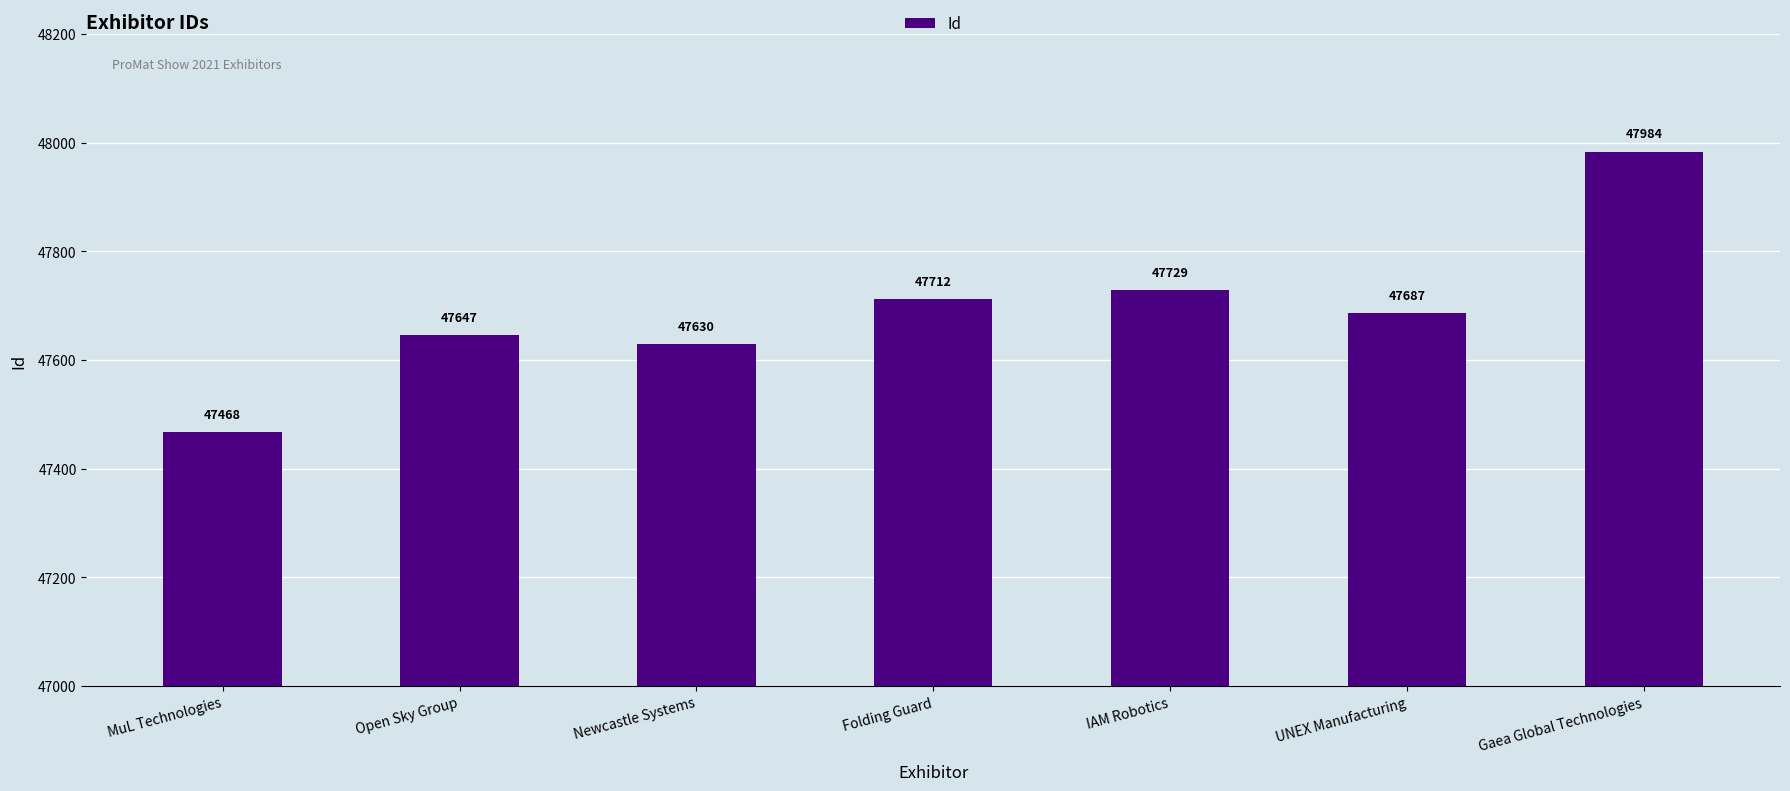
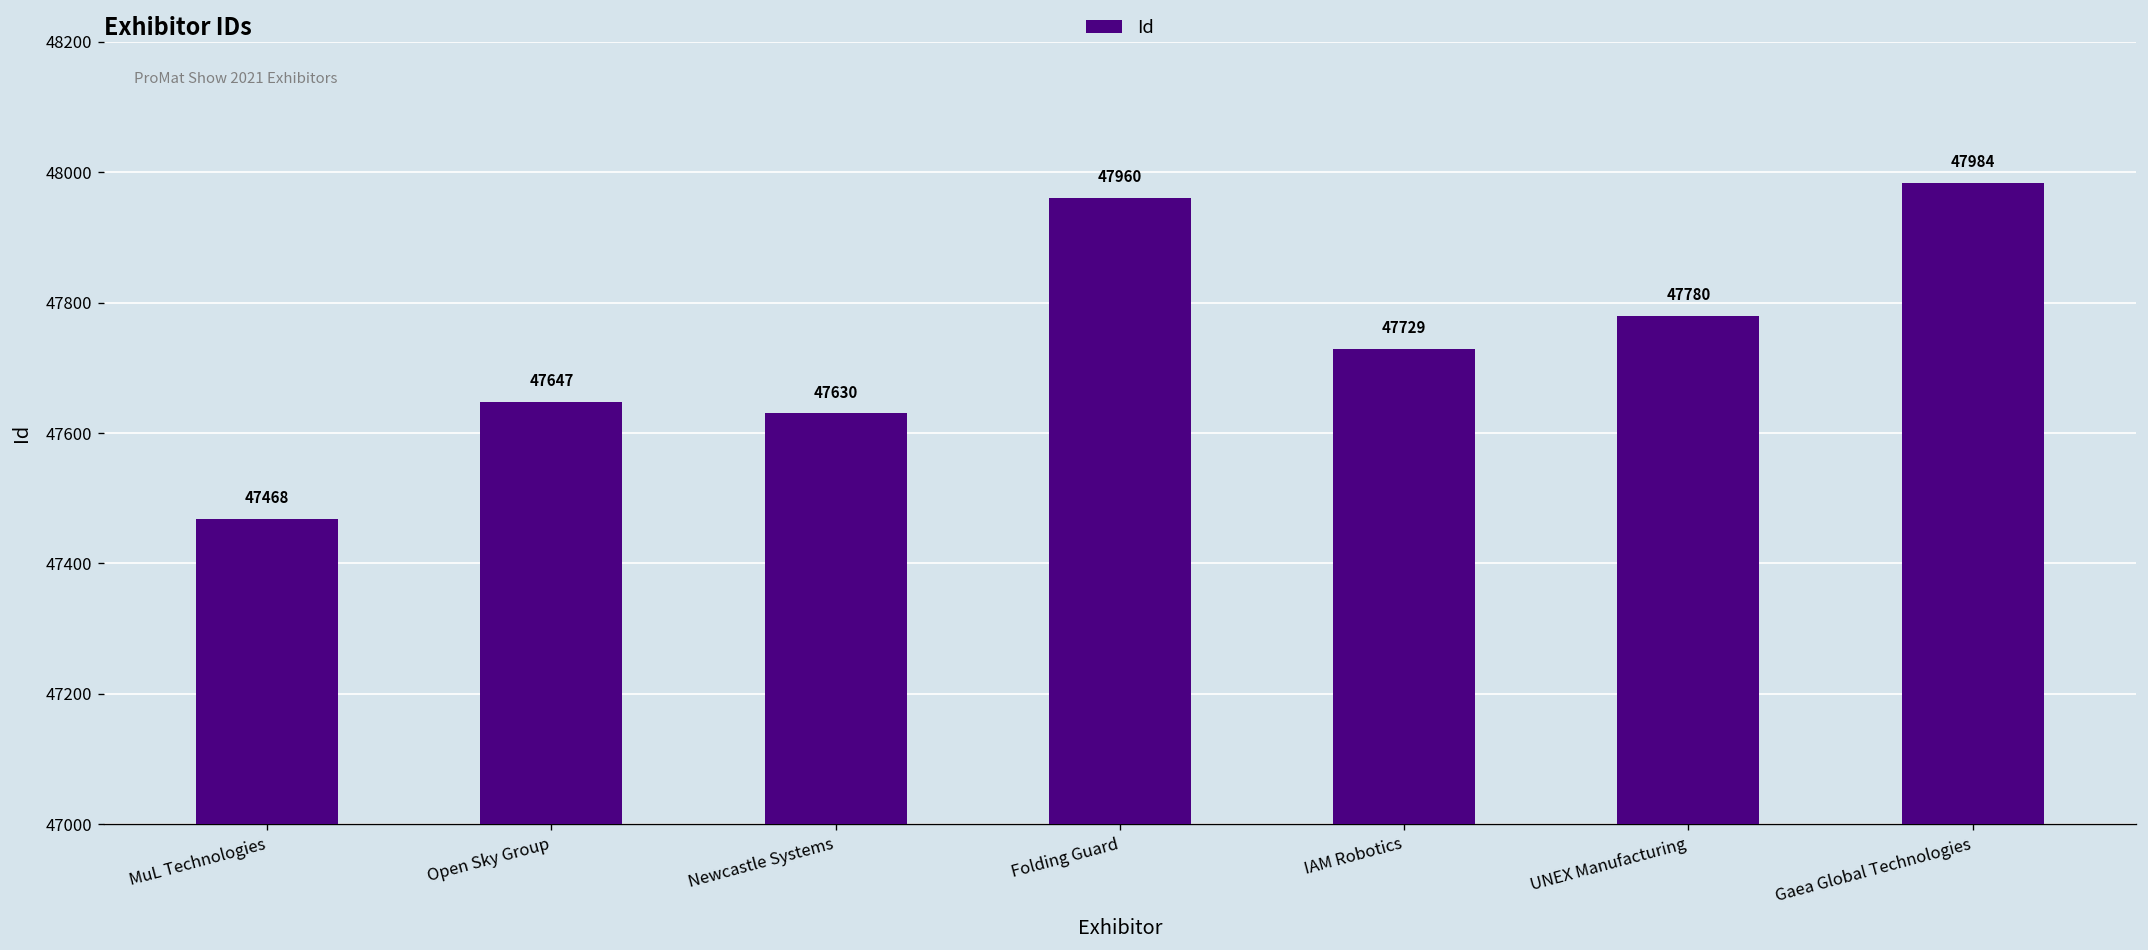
Folding Guard: 47712 -> 47960
UNEX Manufacturing: 47687 -> 47780
